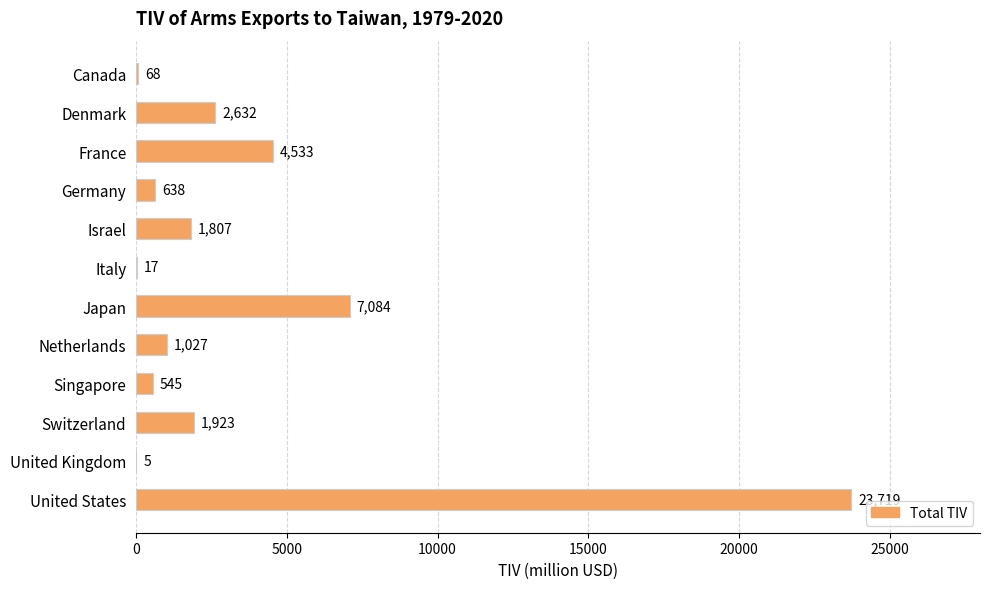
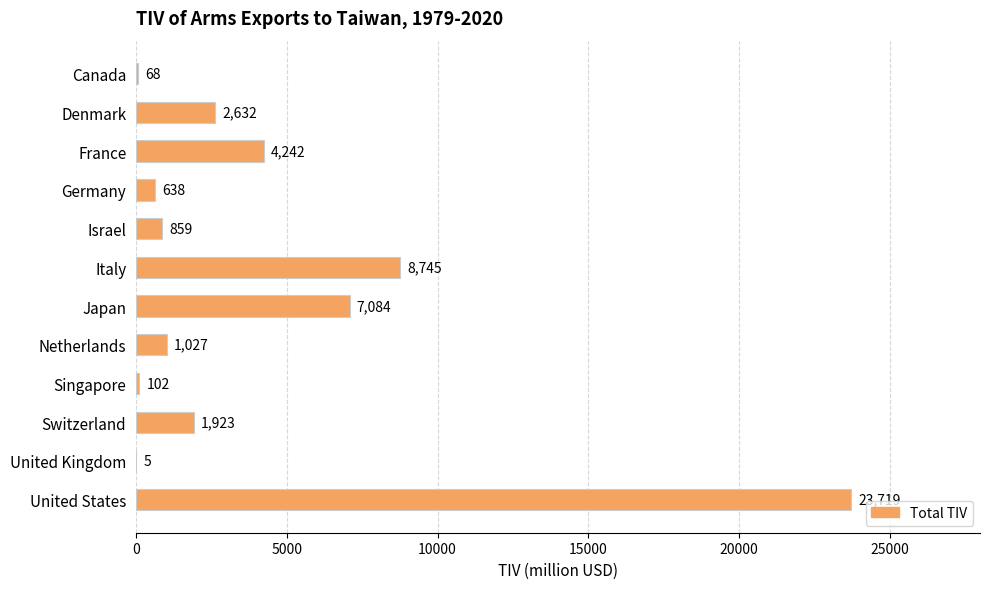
France: 4,533 -> 4,242
Israel: 1,807 -> 859
Italy: 17 -> 8,745
Singapore: 545 -> 102
